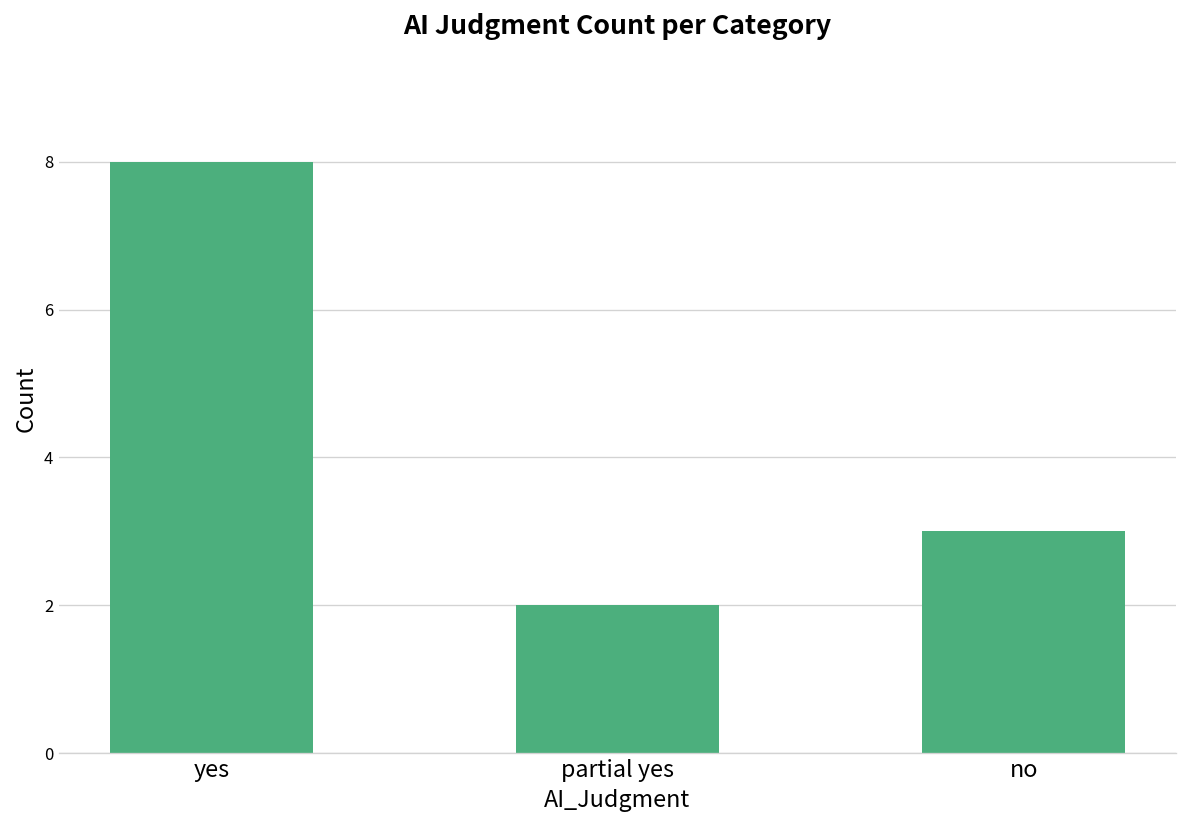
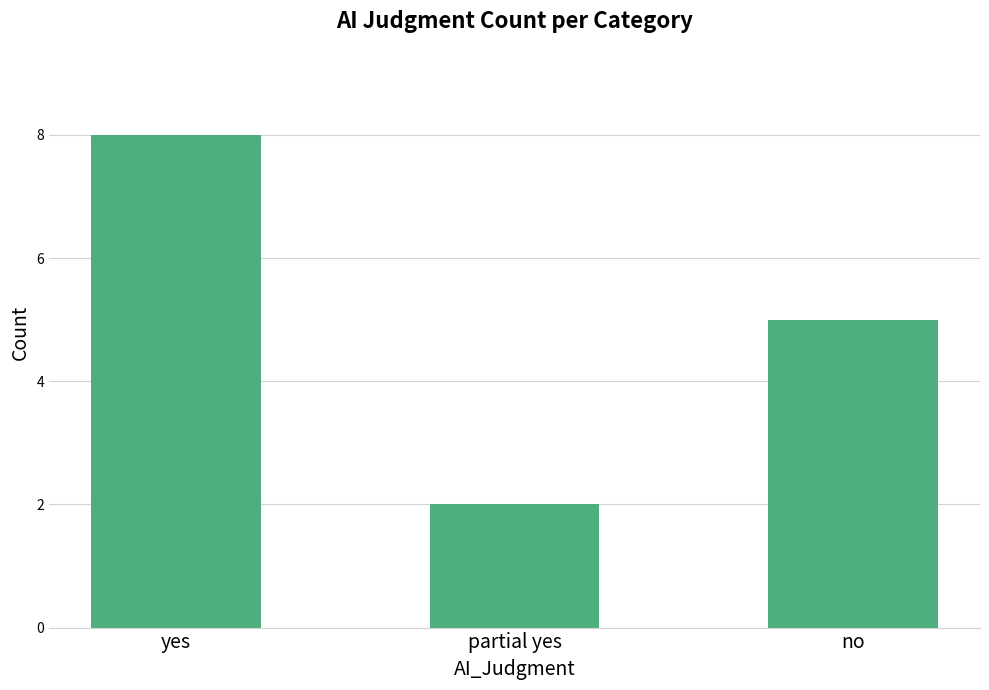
no: 3 -> 5
